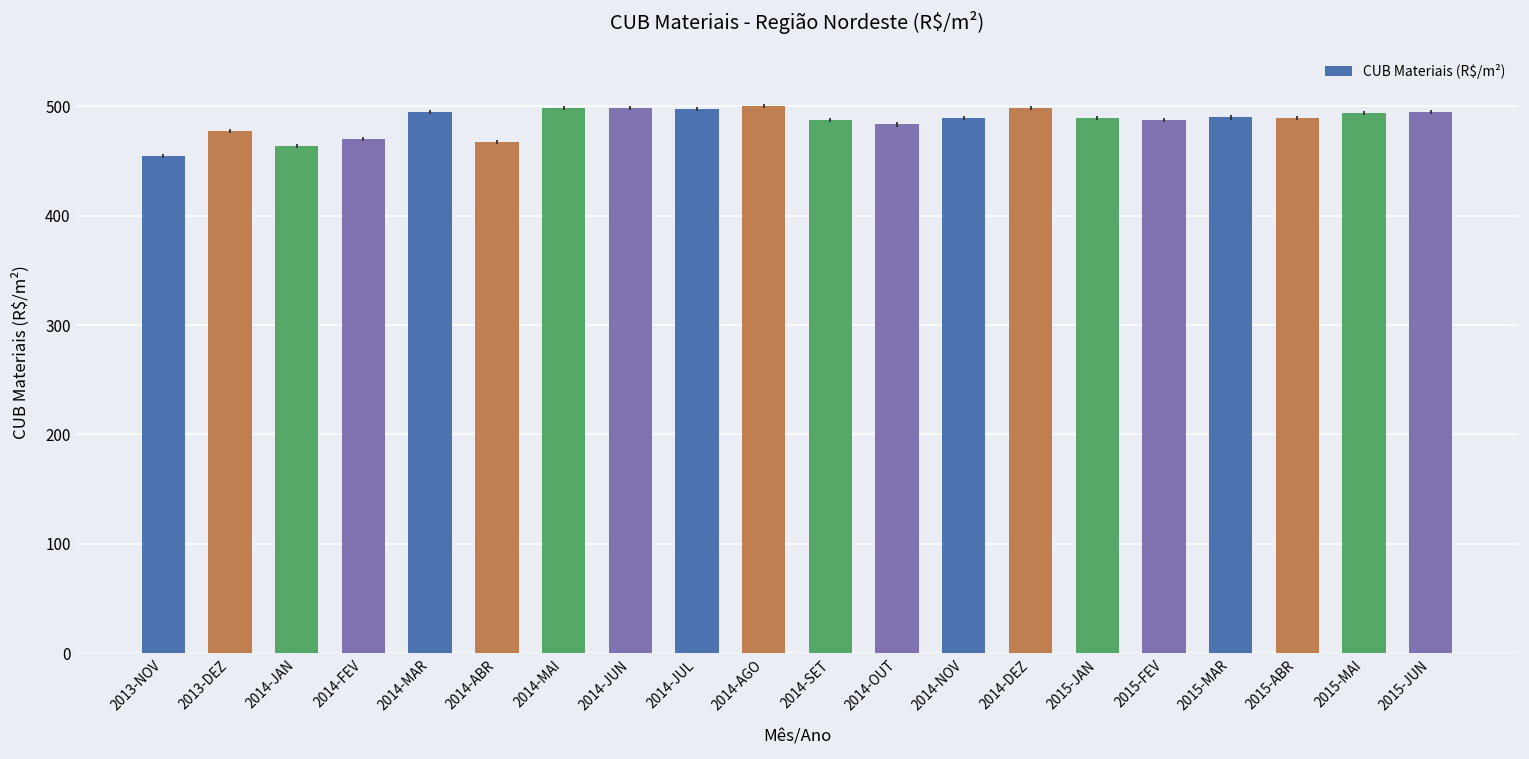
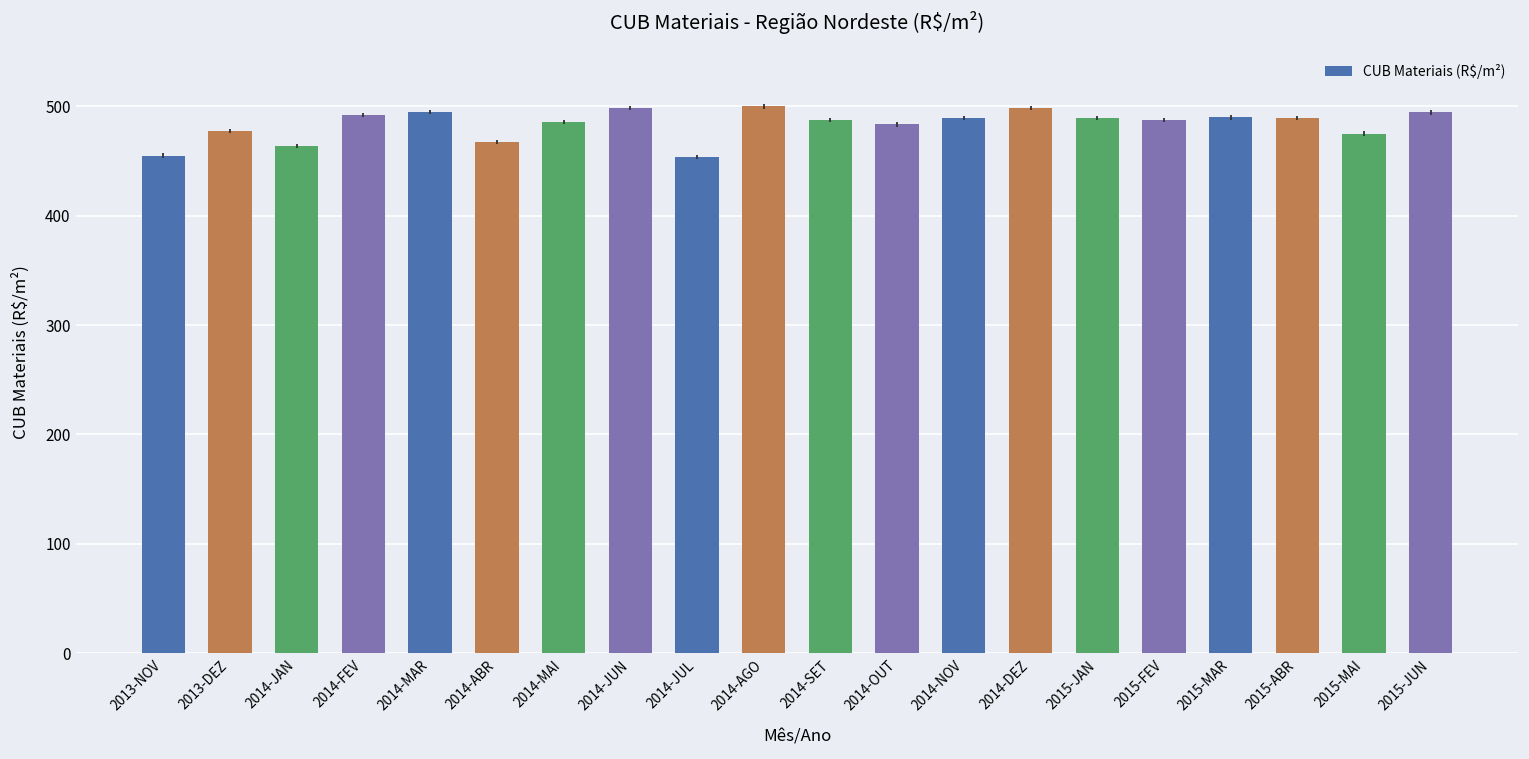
2014-FEV: 470 -> 490
2014-MAI: 500 -> 490
2014-JUL: 500 -> 450
2015-MAI: 490 -> 470
